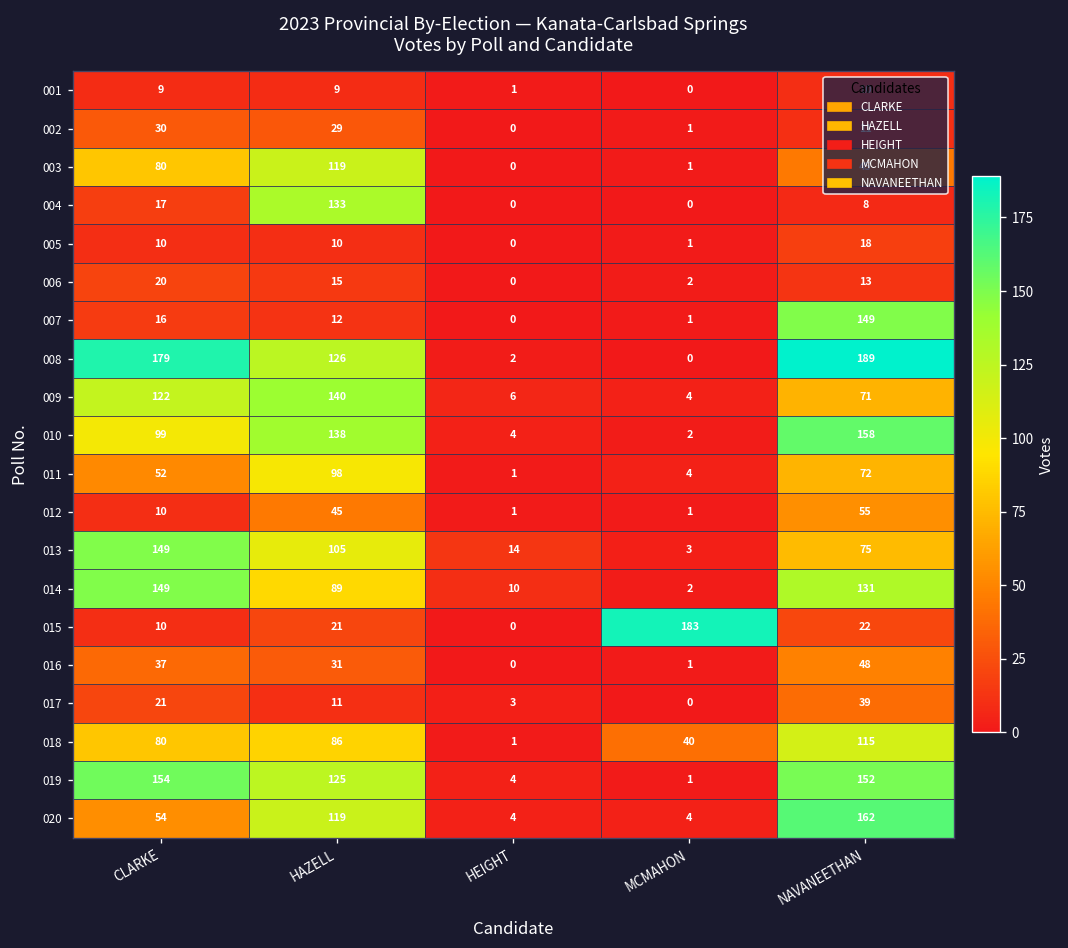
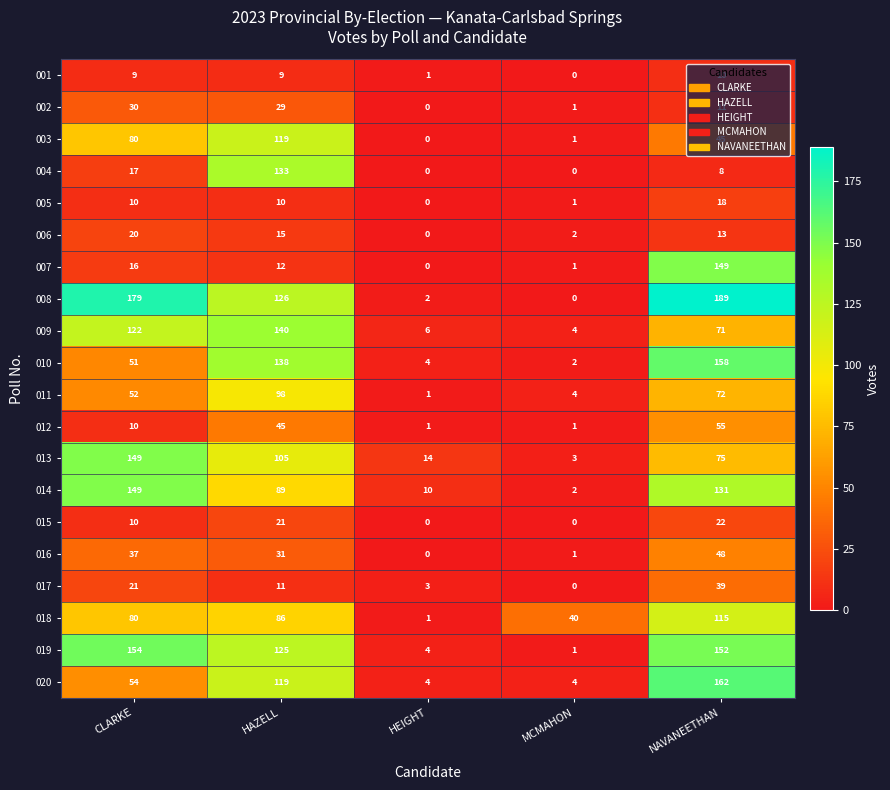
010, CLARKE: 99 -> 51
015, MCMAHON: 183 -> 0
